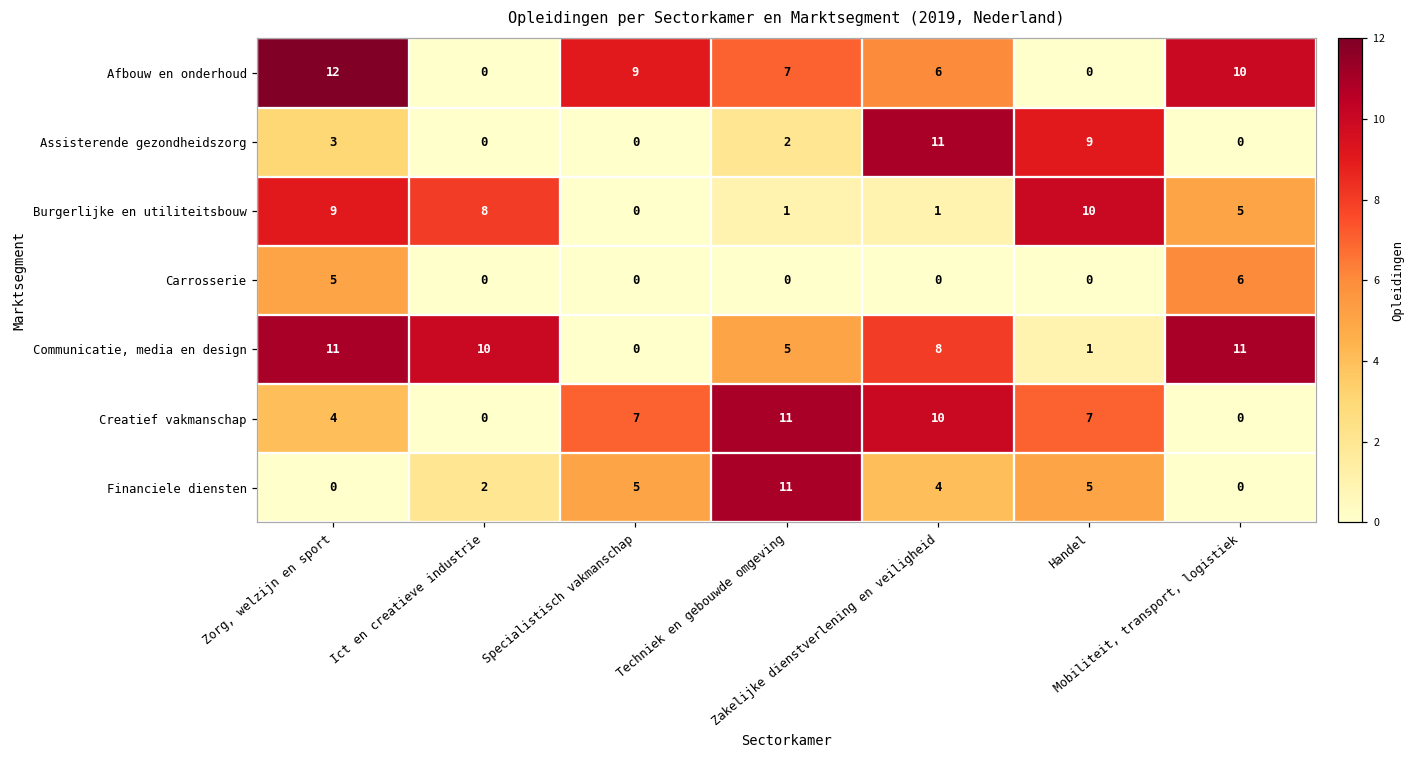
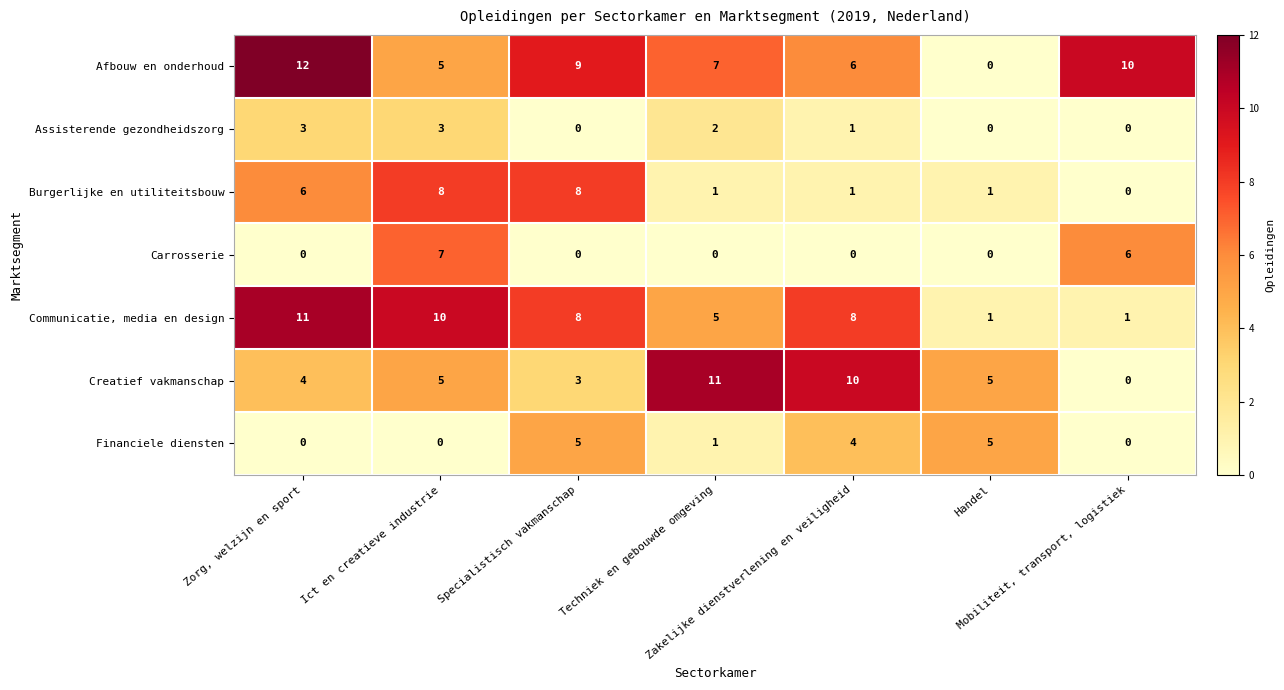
Afbouw en onderhoud, Ict en creatieve industrie: 0 -> 5
Assisterende gezondheidszorg, Ict en creatieve industrie: 0 -> 3
Assisterende gezondheidszorg, Zakelijke dienstverlening en veiligheid: 11 -> 1
Assisterende gezondheidszorg, Handel: 9 -> 0
Burgerlijke en utiliteitsbouw, Zorg, welzijn en sport: 9 -> 6
Burgerlijke en utiliteitsbouw, Specialistisch vakmanschap: 0 -> 8
Burgerlijke en utiliteitsbouw, Handel: 10 -> 1
Burgerlijke en utiliteitsbouw, Mobiliteit, transport, logistiek: 5 -> 0
Carrosserie, Zorg, welzijn en sport: 5 -> 0
Carrosserie, Ict en creatieve industrie: 0 -> 7
Communicatie, media en design, Specialistisch vakmanschap: 0 -> 8
Communicatie, media en design, Mobiliteit, transport, logistiek: 11 -> 1
Creatief vakmanschap, Ict en creatieve industrie: 0 -> 5
Creatief vakmanschap, Specialistisch vakmanschap: 7 -> 3
Creatief vakmanschap, Handel: 7 -> 5
Financiele diensten, Ict en creatieve industrie: 2 -> 0
Financiele diensten, Techniek en gebouwde omgeving: 11 -> 1
